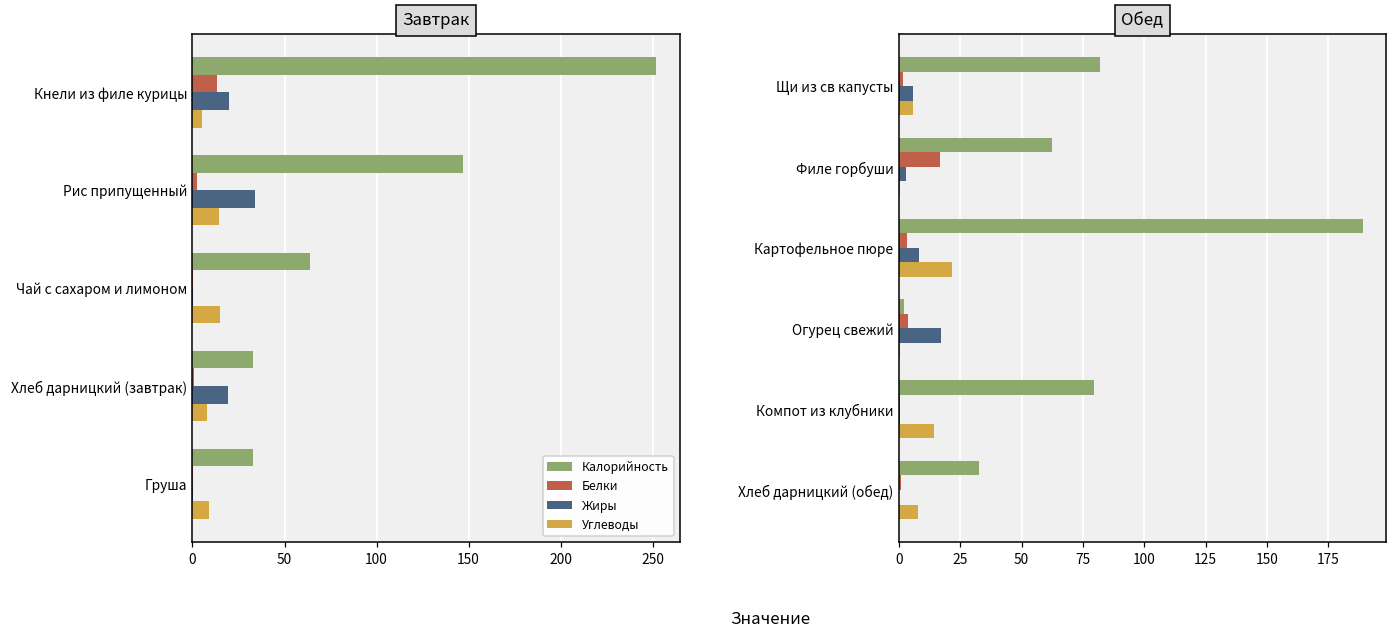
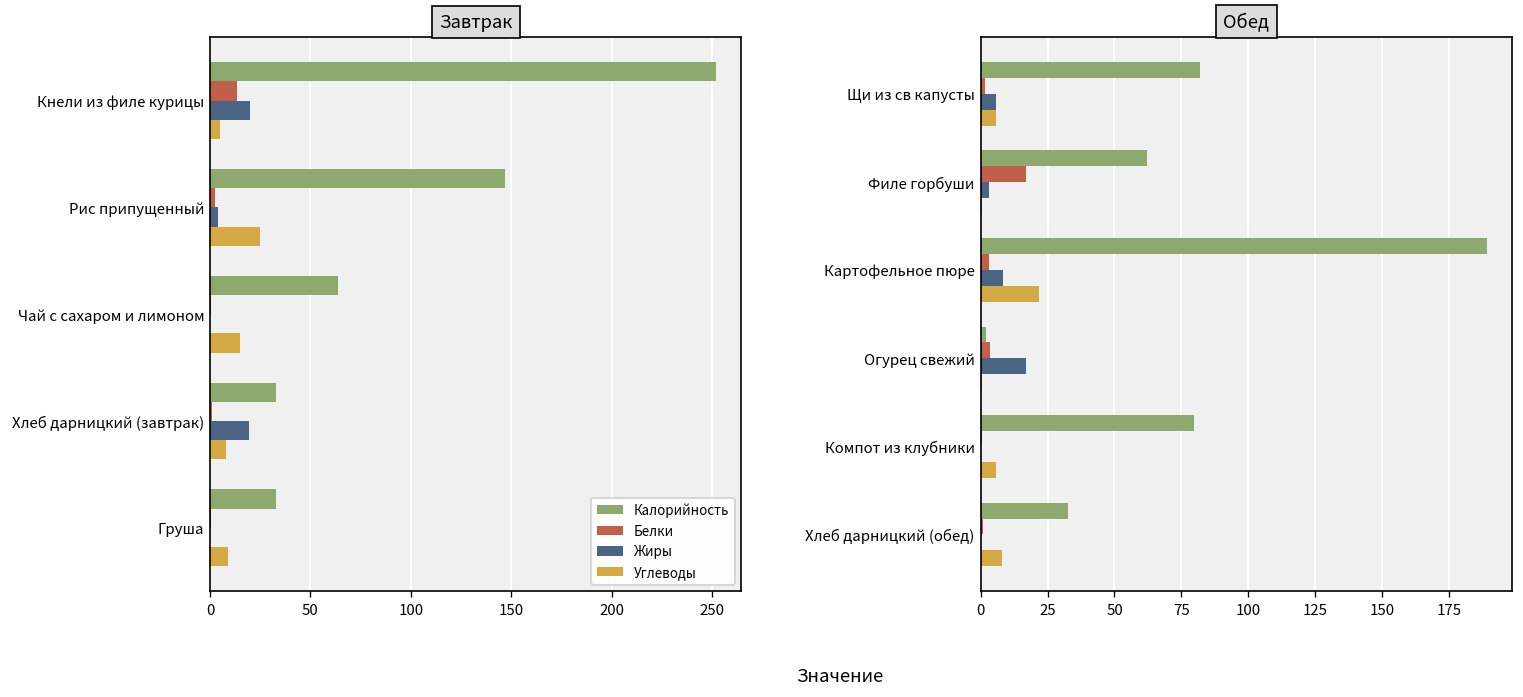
Завтрак, Жиры, Рис припущенный: 34 -> 4
Завтрак, Углеводы, Рис припущенный: 14 -> 25
Обед, Углеводы, Компот из клубники: 14 -> 6
